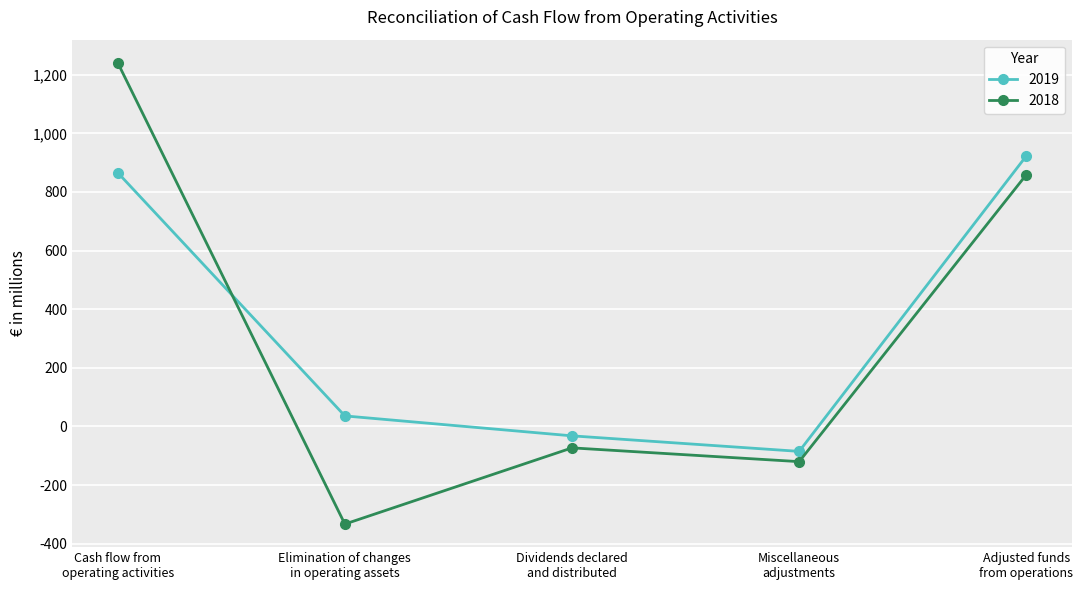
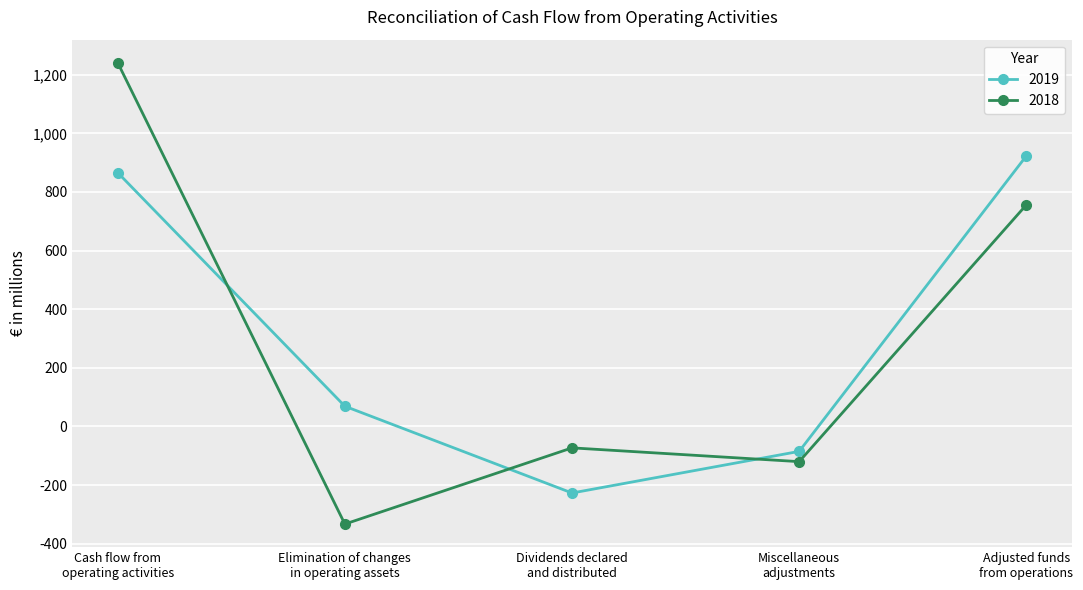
2019, Elimination of changes in operating assets: 40 -> 70
2019, Dividends declared and distributed: -30 -> -230
2018, Adjusted funds from operations: 860 -> 760
